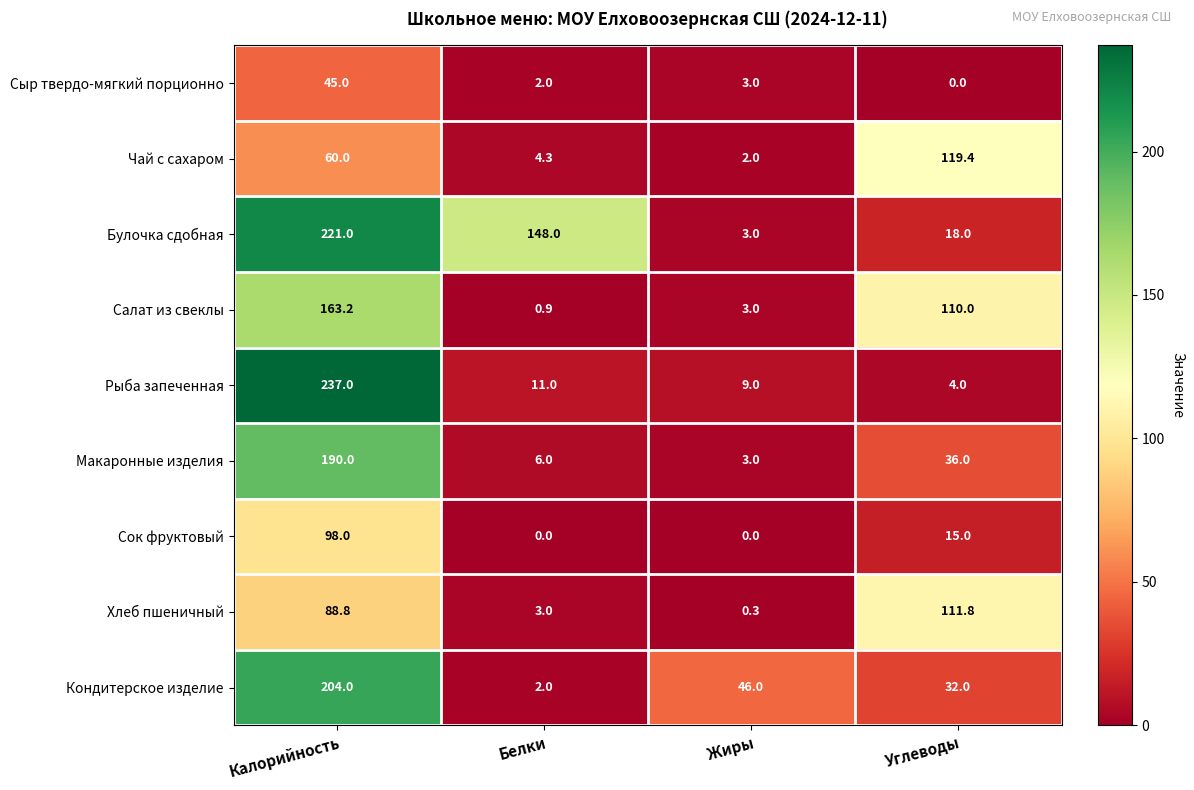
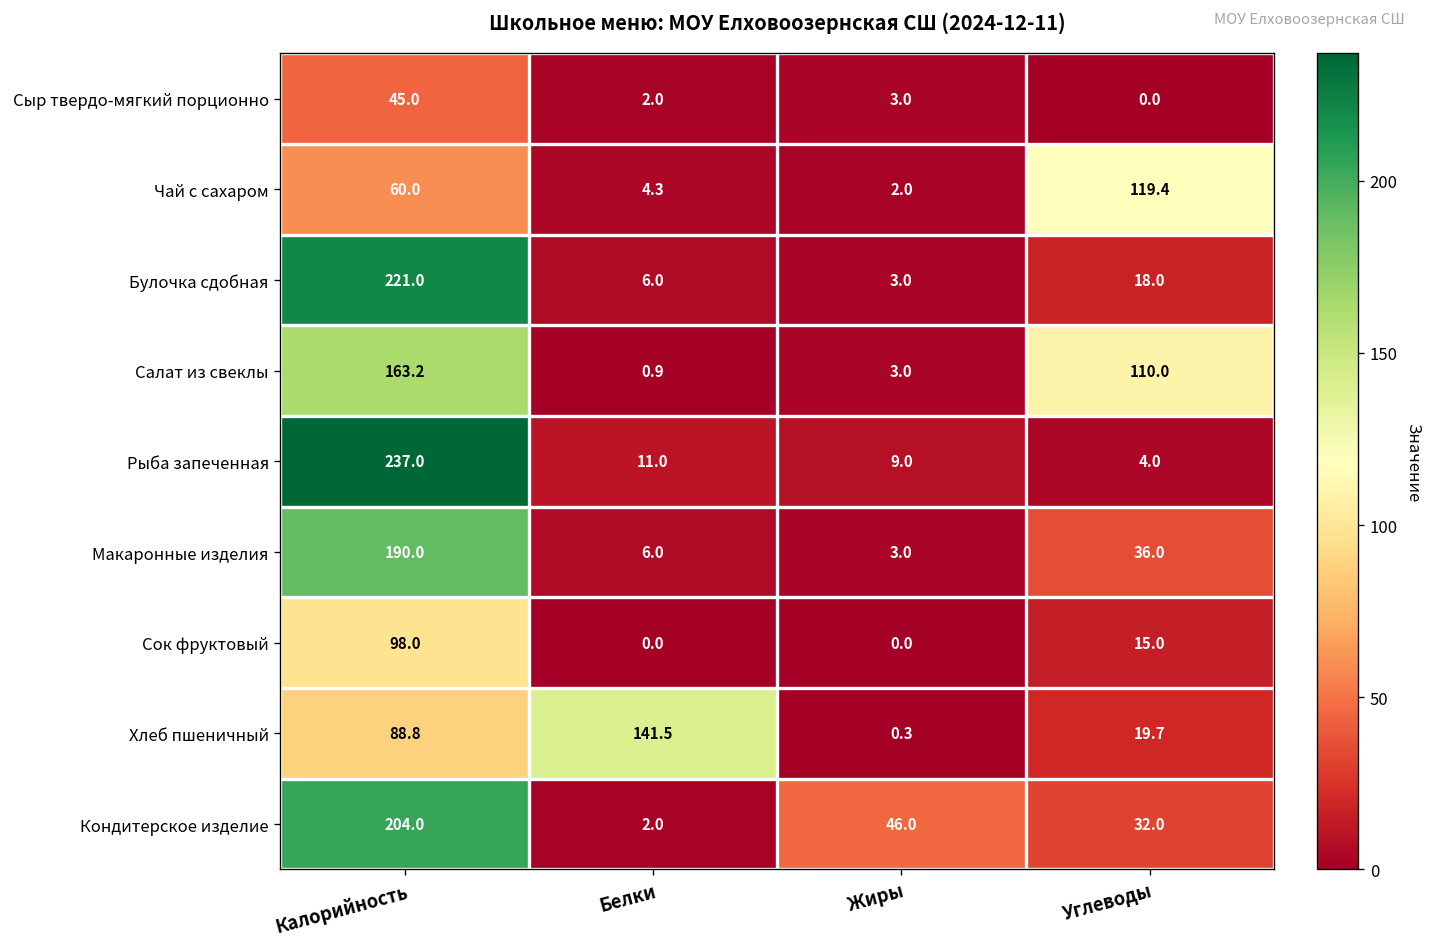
Булочка сдобная, Белки: 148.0 -> 6.0
Хлеб пшеничный, Белки: 3.0 -> 141.5
Хлеб пшеничный, Углеводы: 111.8 -> 19.7
